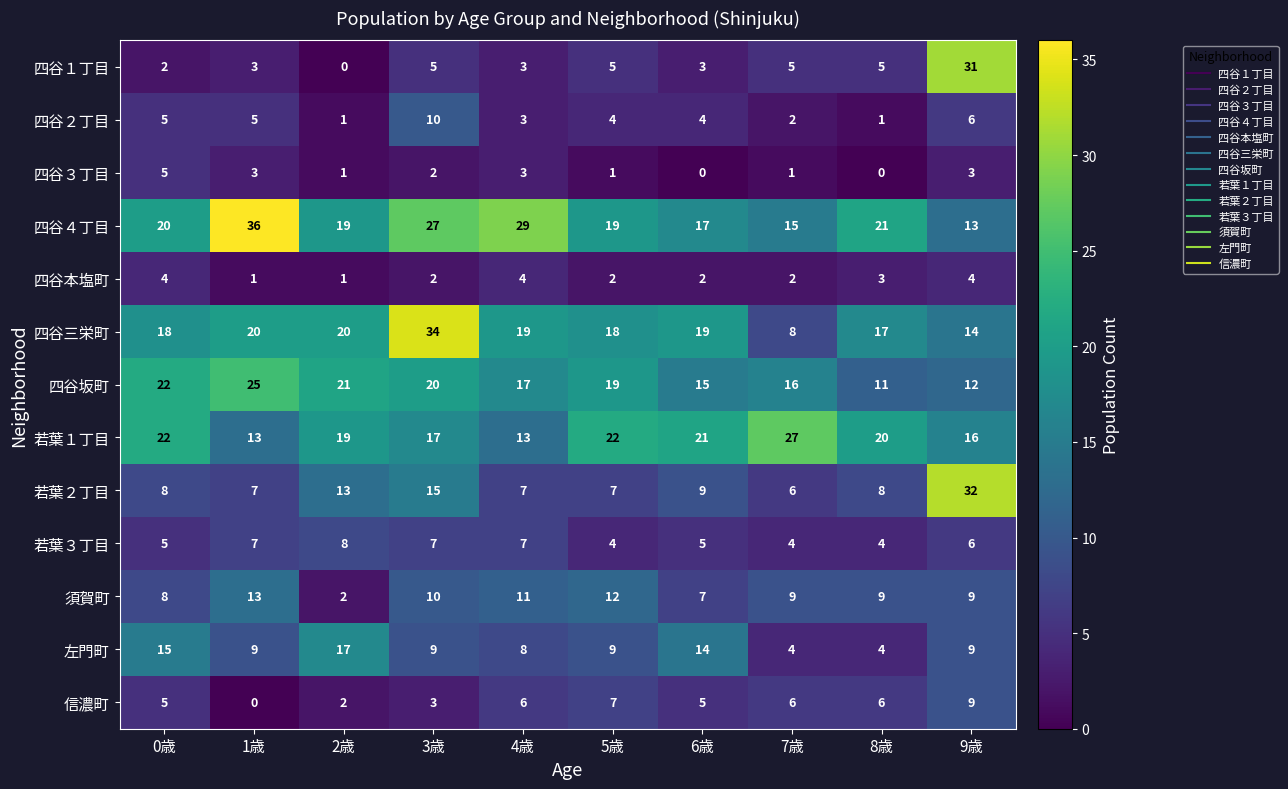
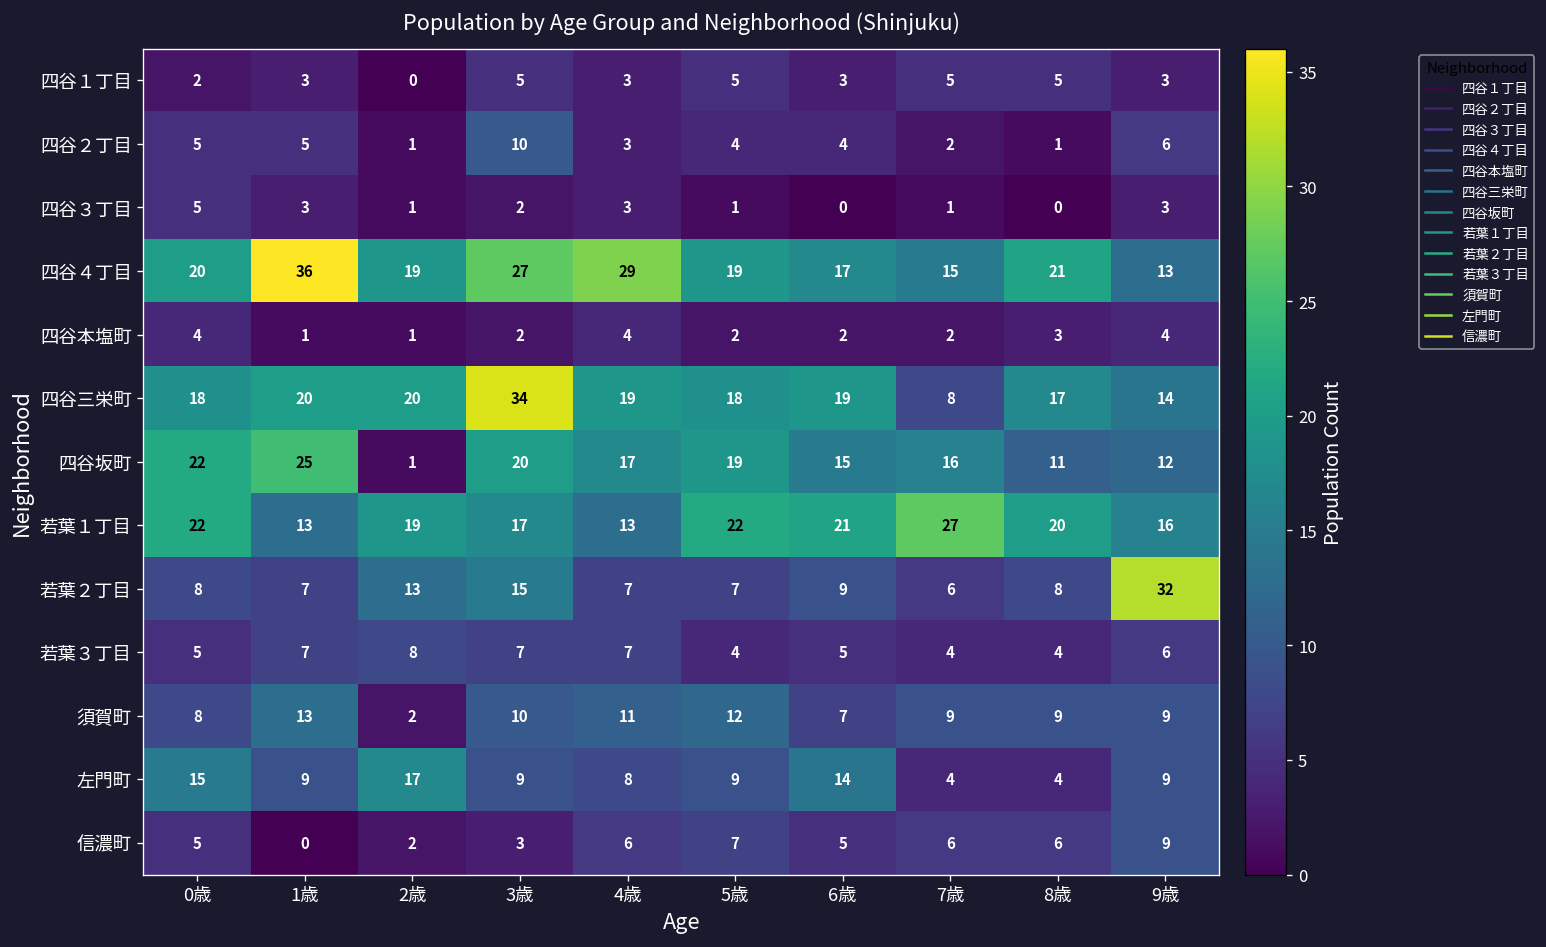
四谷１丁目, 9歳: 31 -> 3
四谷坂町, 2歳: 21 -> 1
